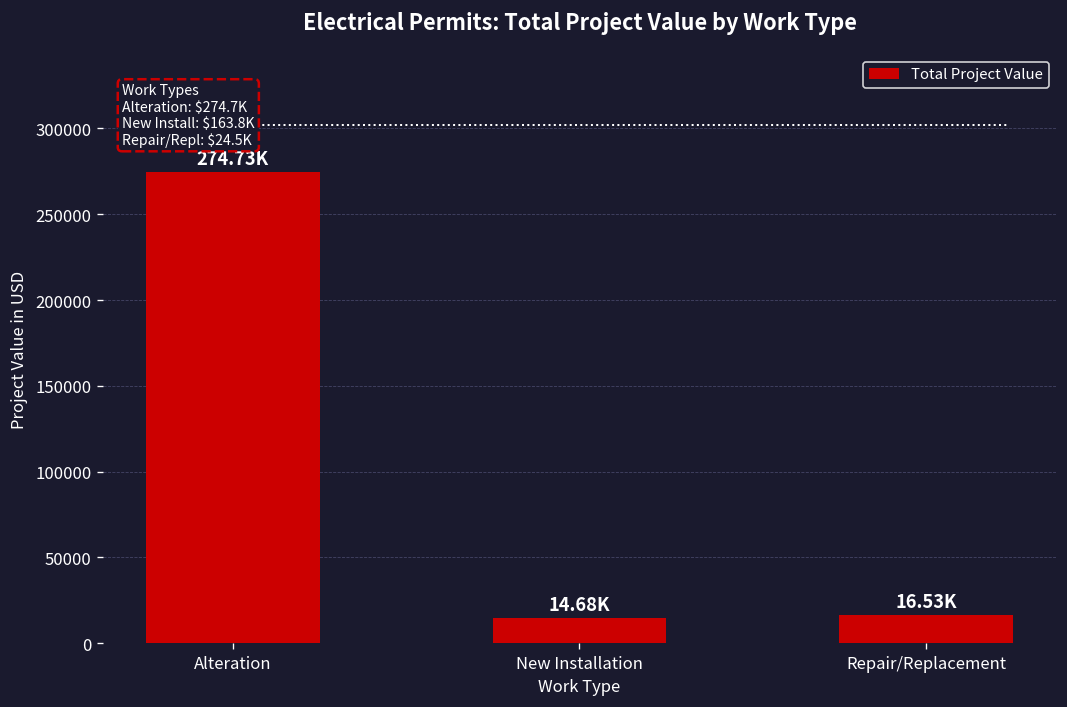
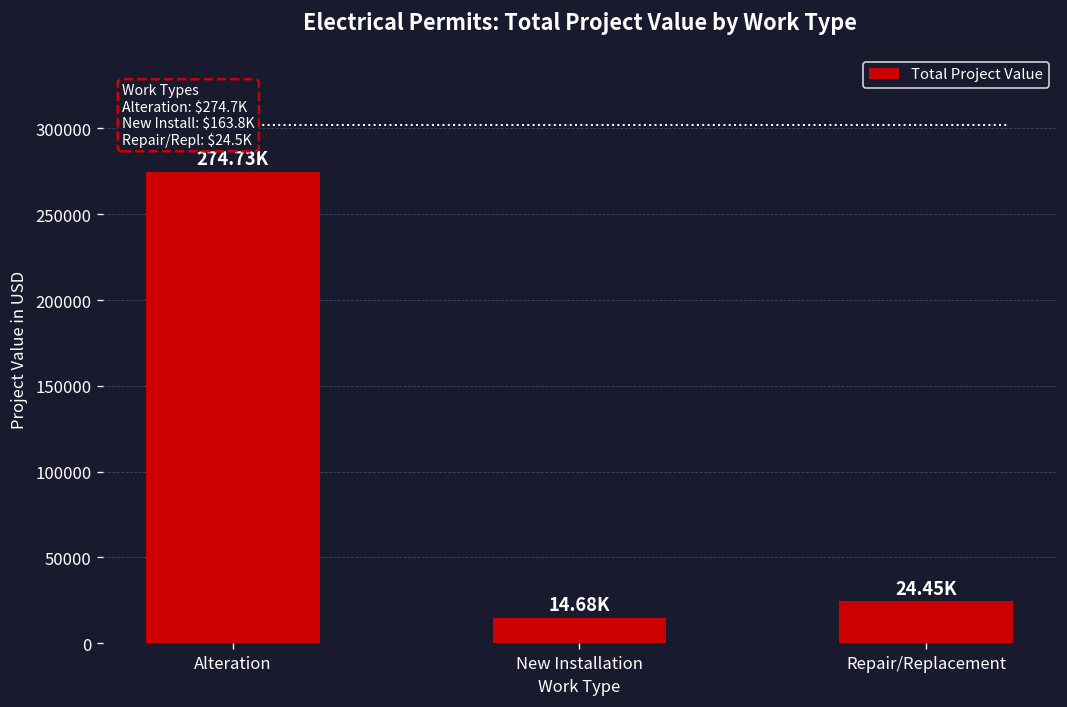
Repair/Replacement: 16.53K -> 24.45K
